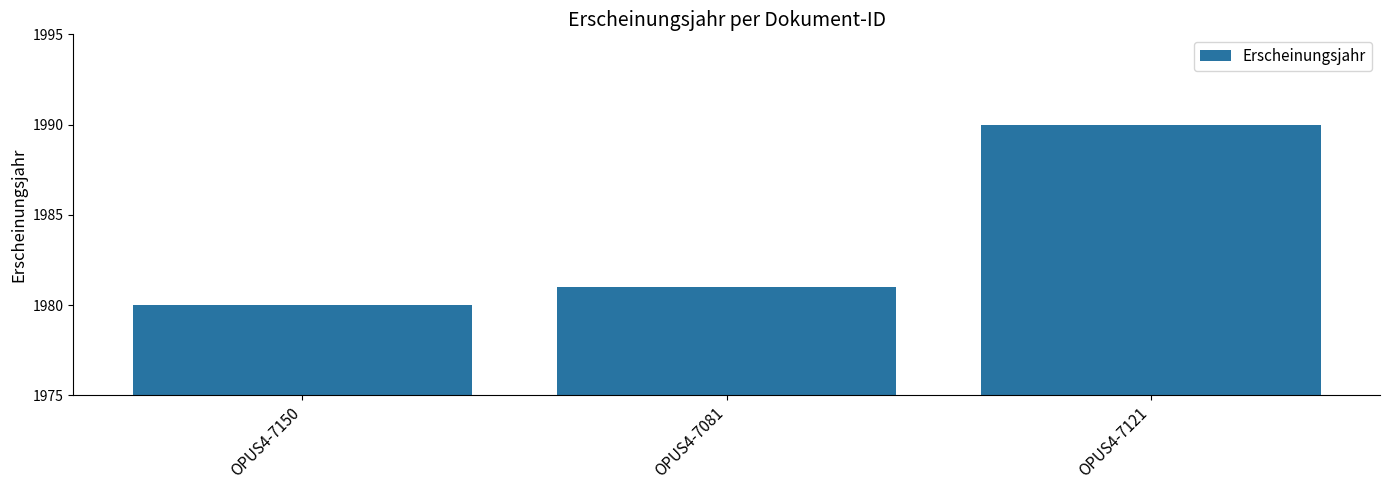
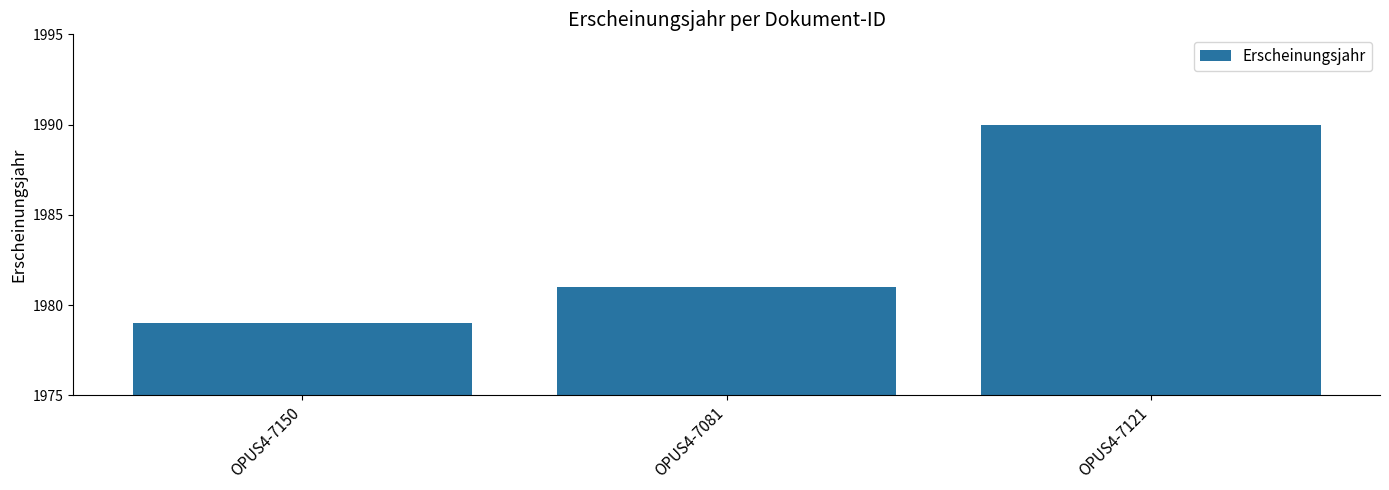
OPUS4-7150: 1980 -> 1979
